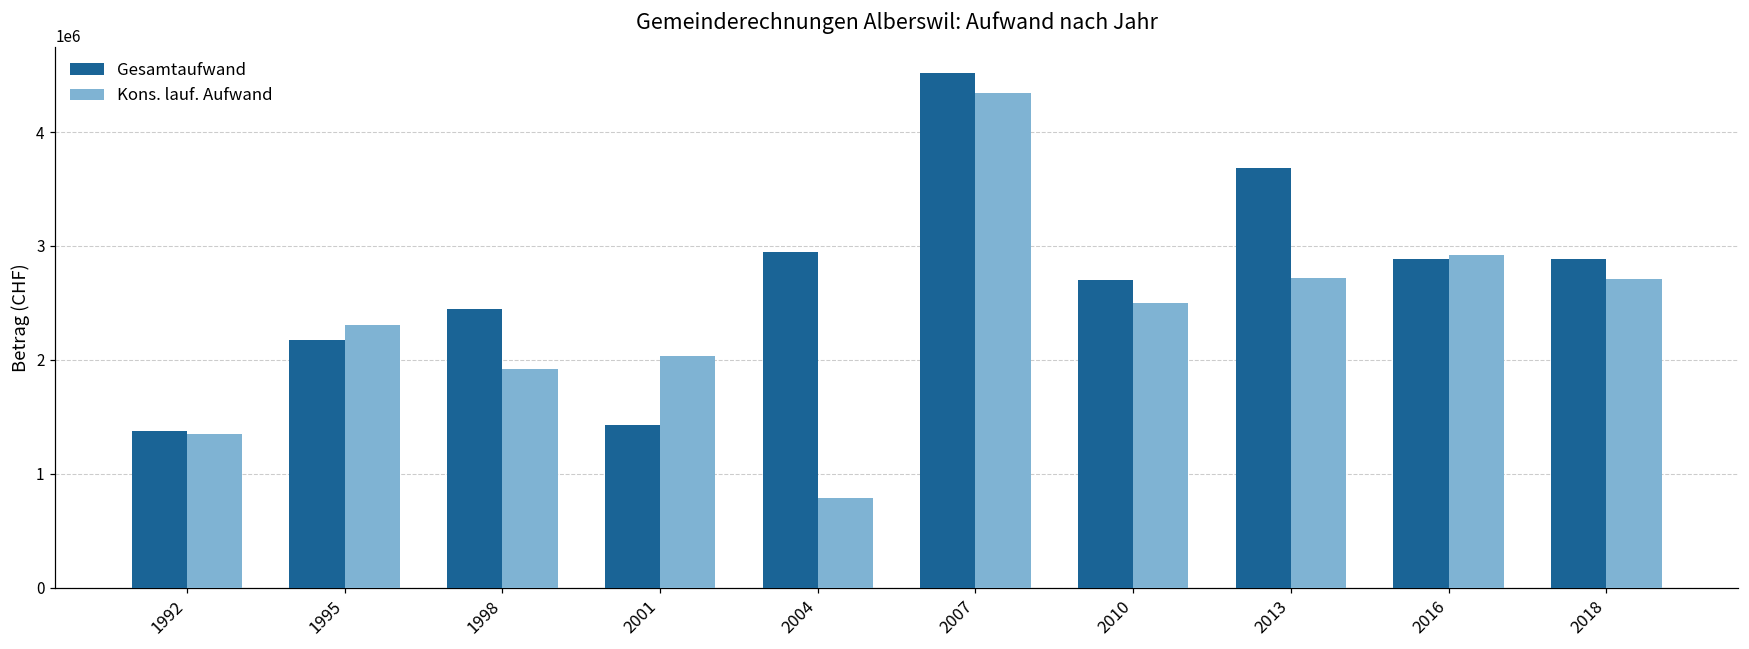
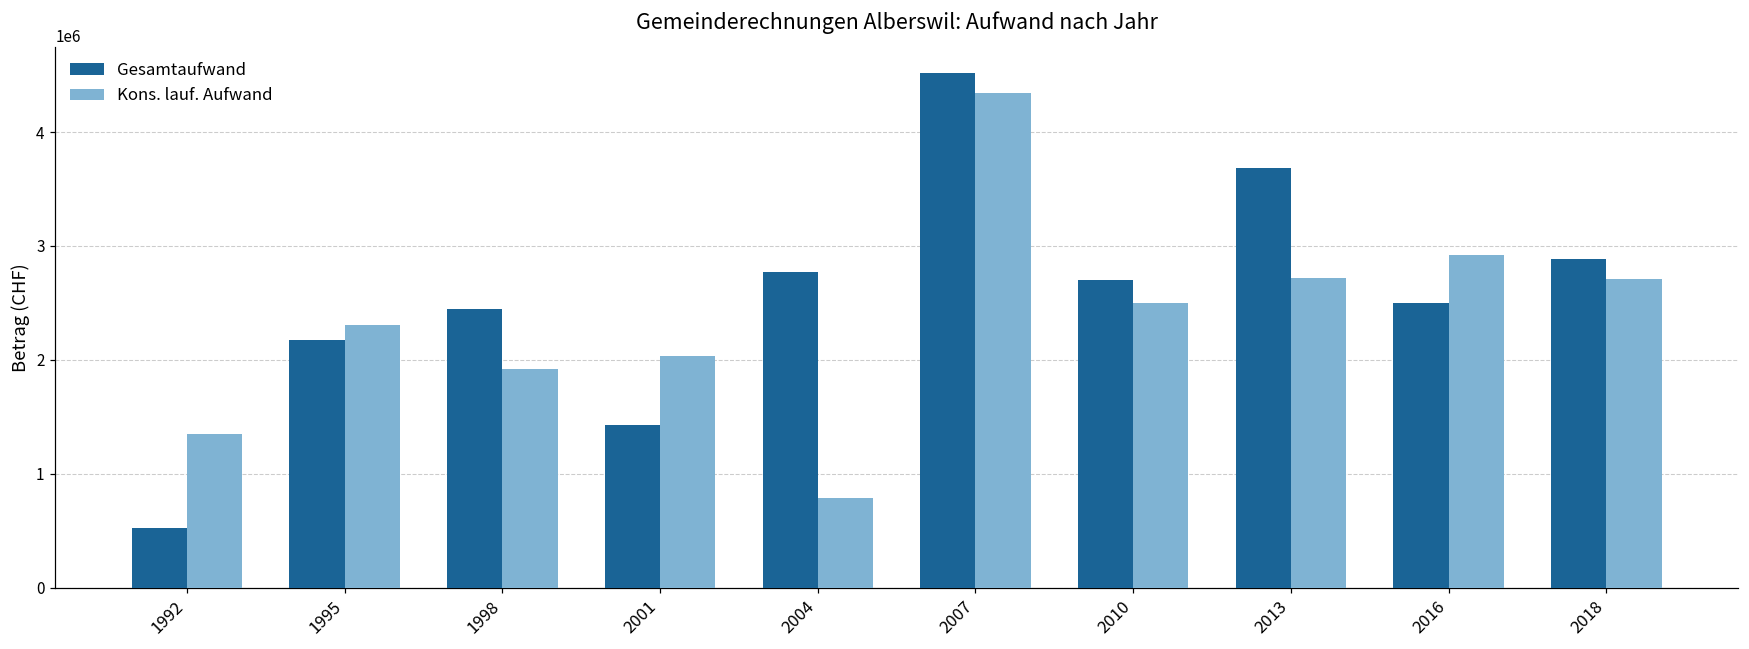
Gesamtaufwand, 1992: 1380000 -> 520000
Gesamtaufwand, 2004: 2940000 -> 2770000
Gesamtaufwand, 2016: 2880000 -> 2500000
